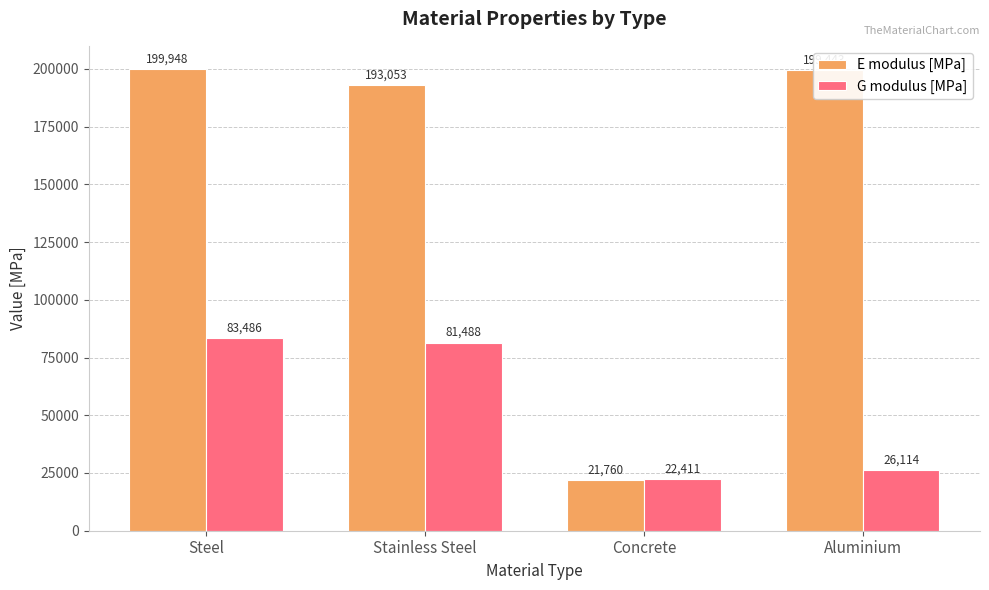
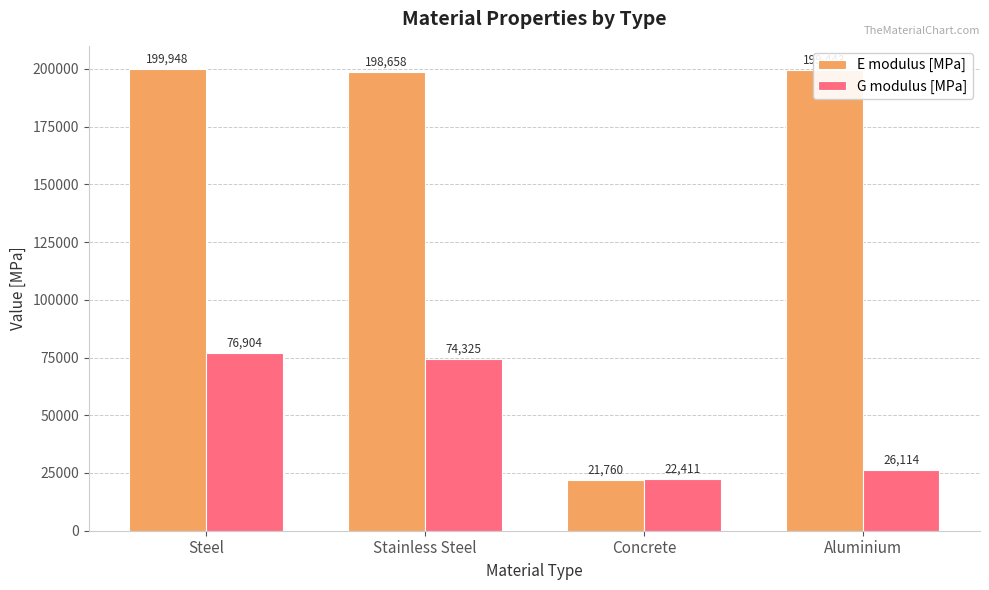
G modulus [MPa], Steel: 83,486 -> 76,904
E modulus [MPa], Stainless Steel: 193,053 -> 198,658
G modulus [MPa], Stainless Steel: 81,488 -> 74,325
